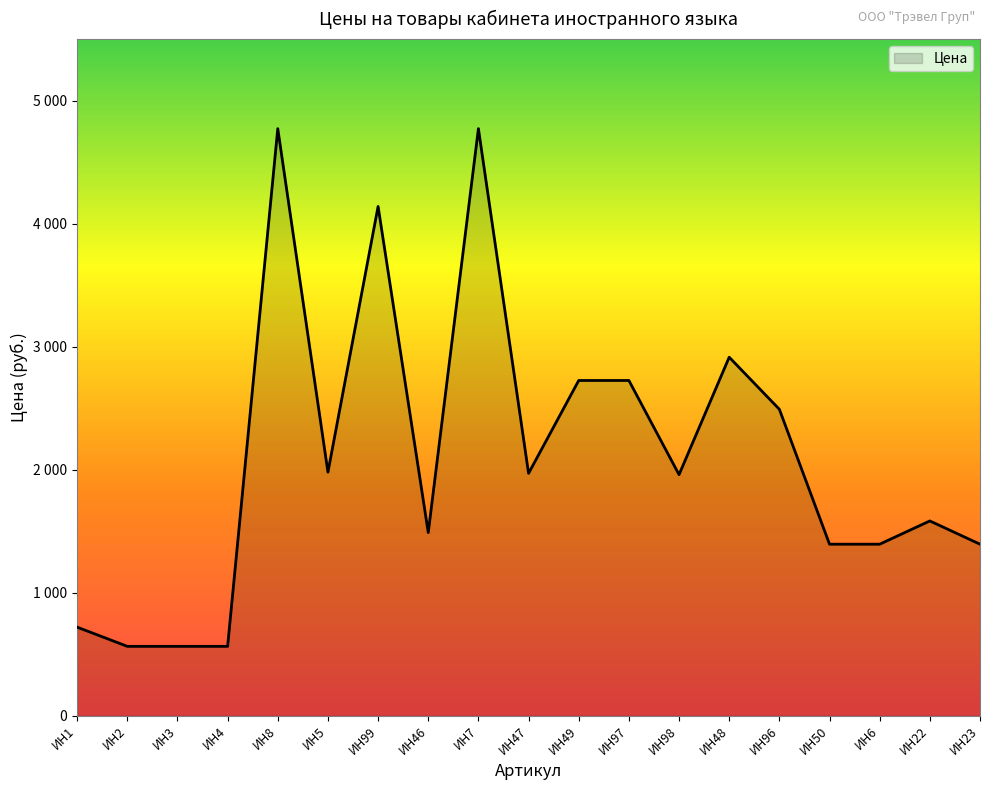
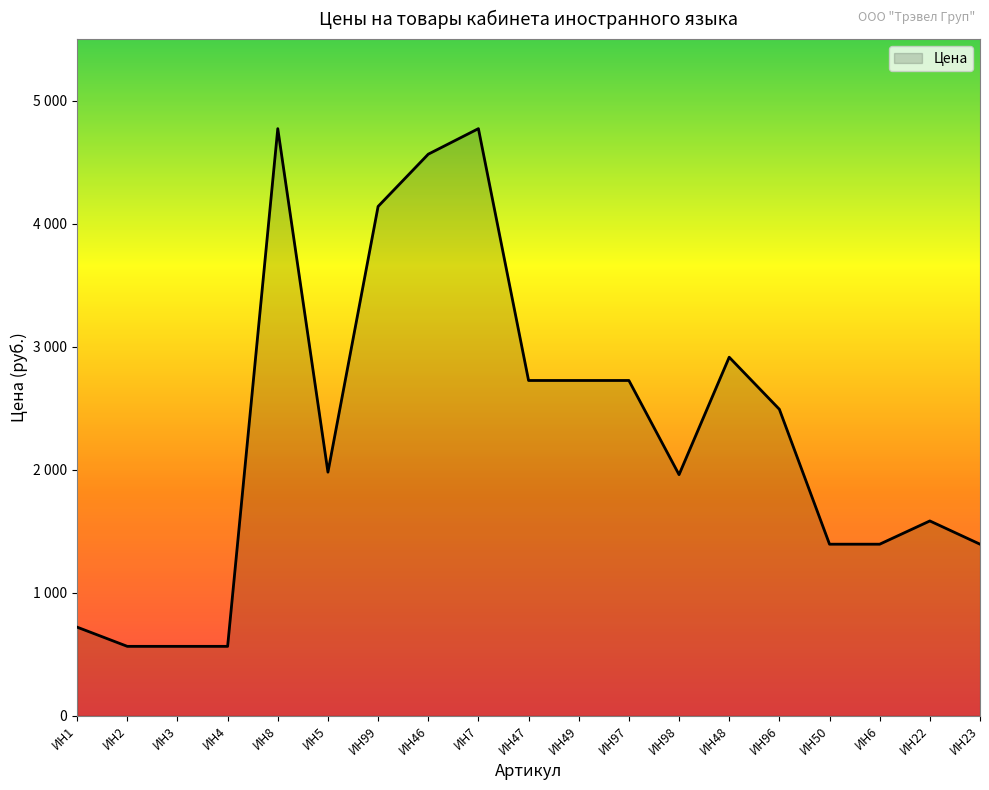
ИН46: 1490 -> 4560
ИН47: 1970 -> 2730
